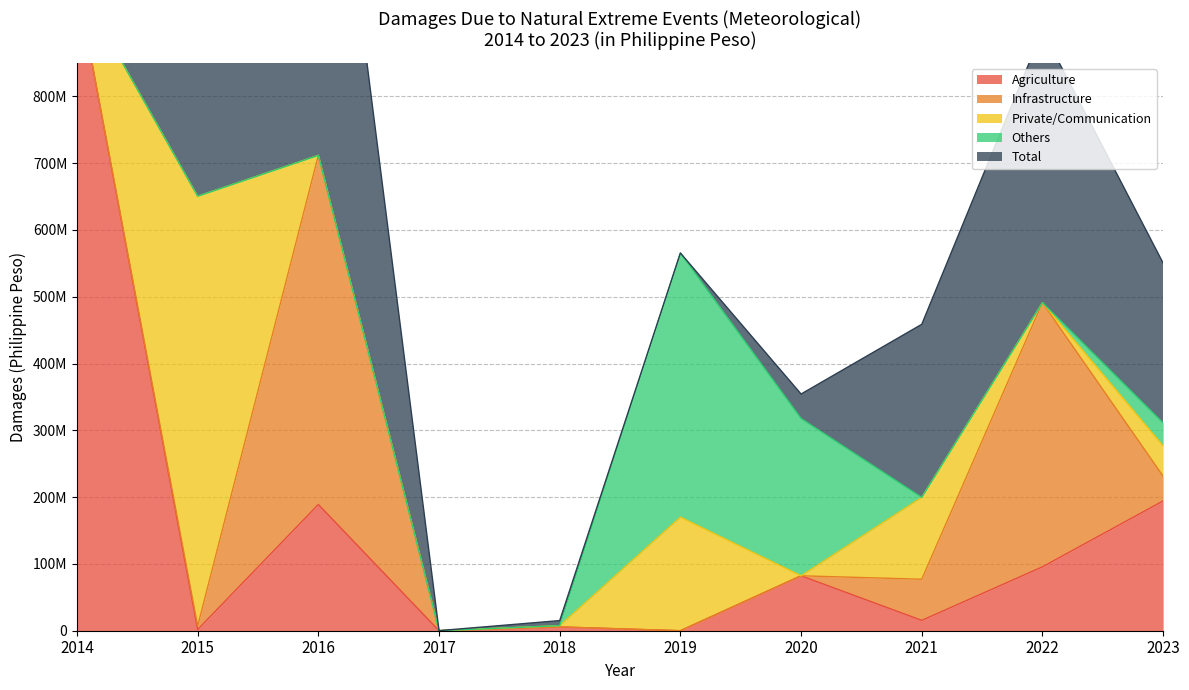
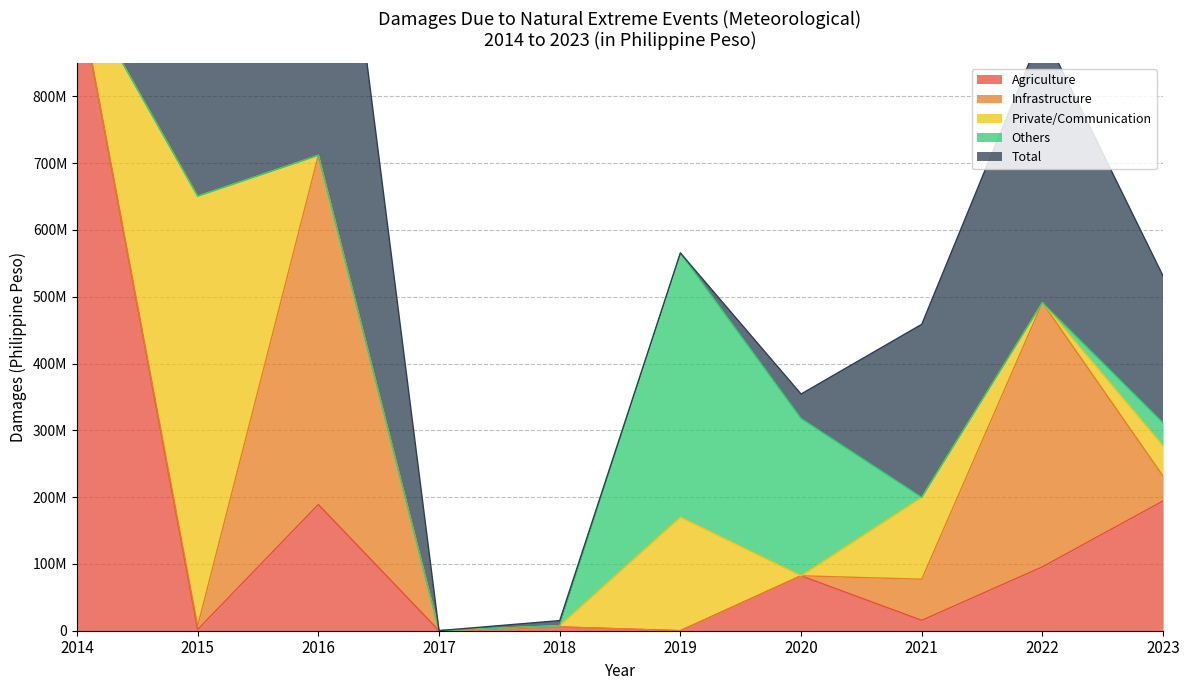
Total, 2023: 240000000 -> 220000000
